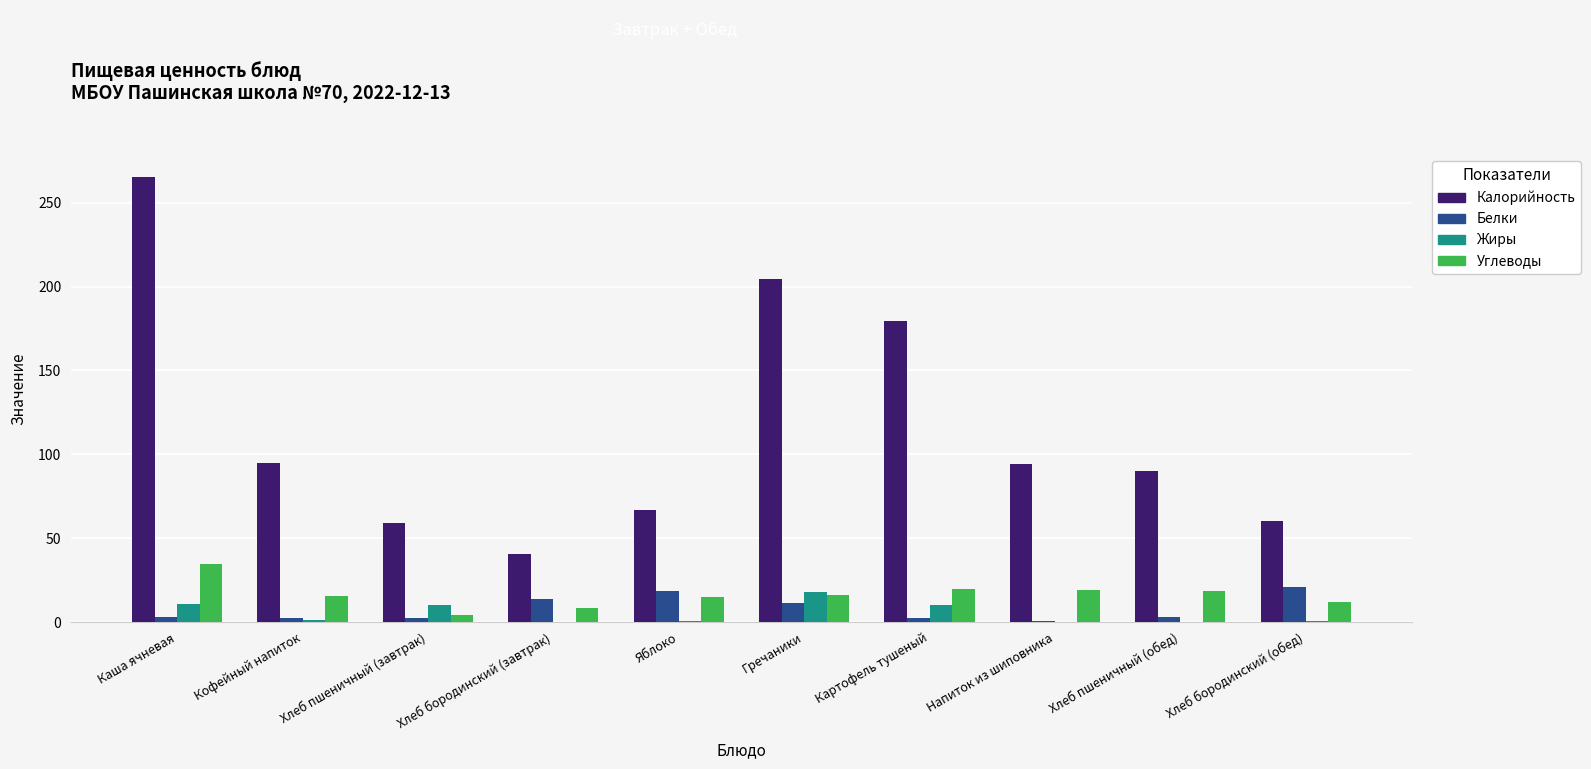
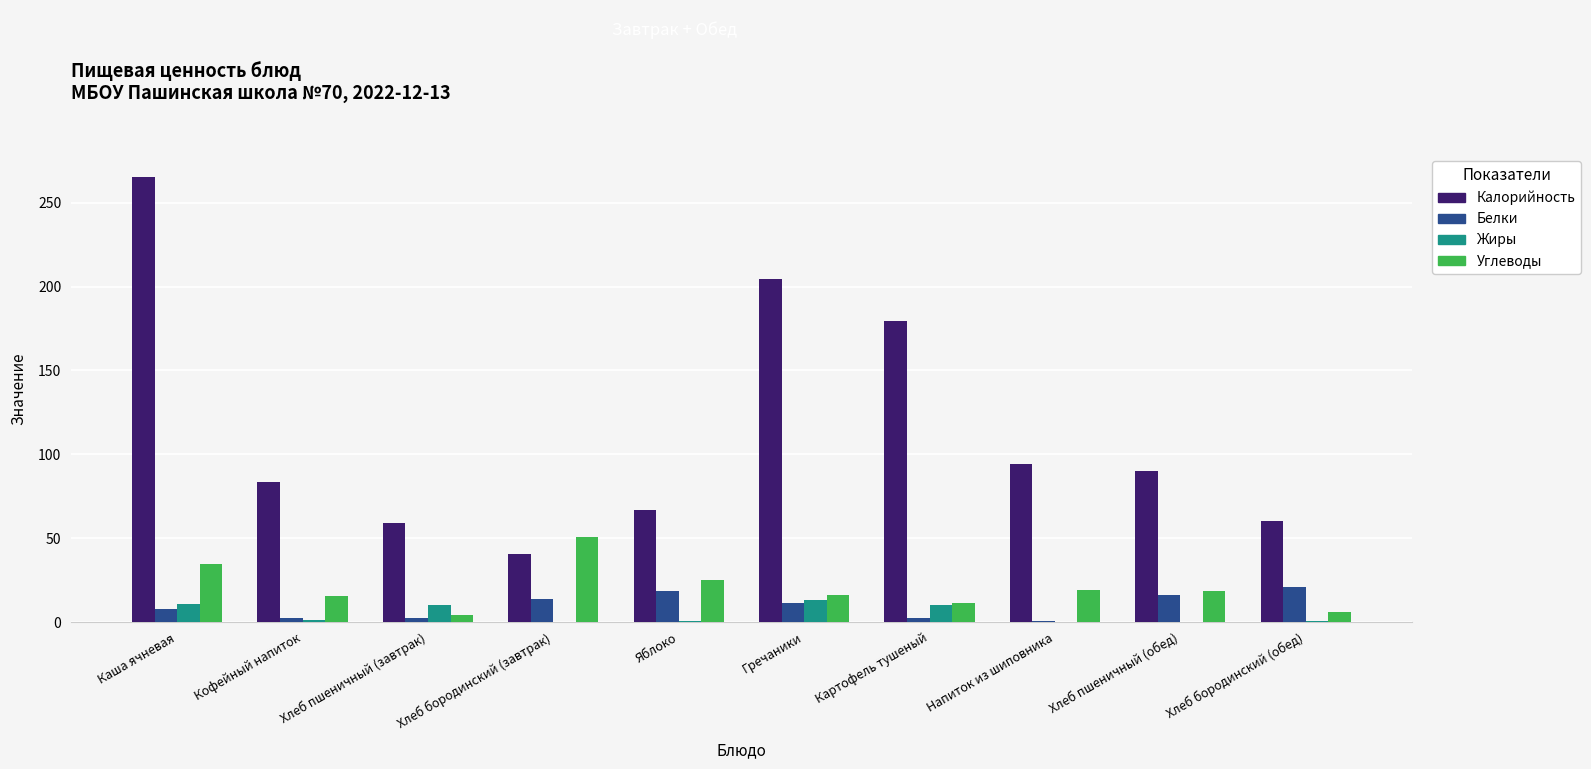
Белки, Каша ячневая: 3 -> 8
Калорийность, Кофейный напиток: 95 -> 83
Углеводы, Хлеб бородинский (завтрак): 8 -> 51
Углеводы, Яблоко: 15 -> 25
Жиры, Гречаники: 18 -> 13
Углеводы, Картофель тушеный: 20 -> 11
Белки, Хлеб пшеничный (обед): 3 -> 16
Углеводы, Хлеб бородинский (обед): 12 -> 6
